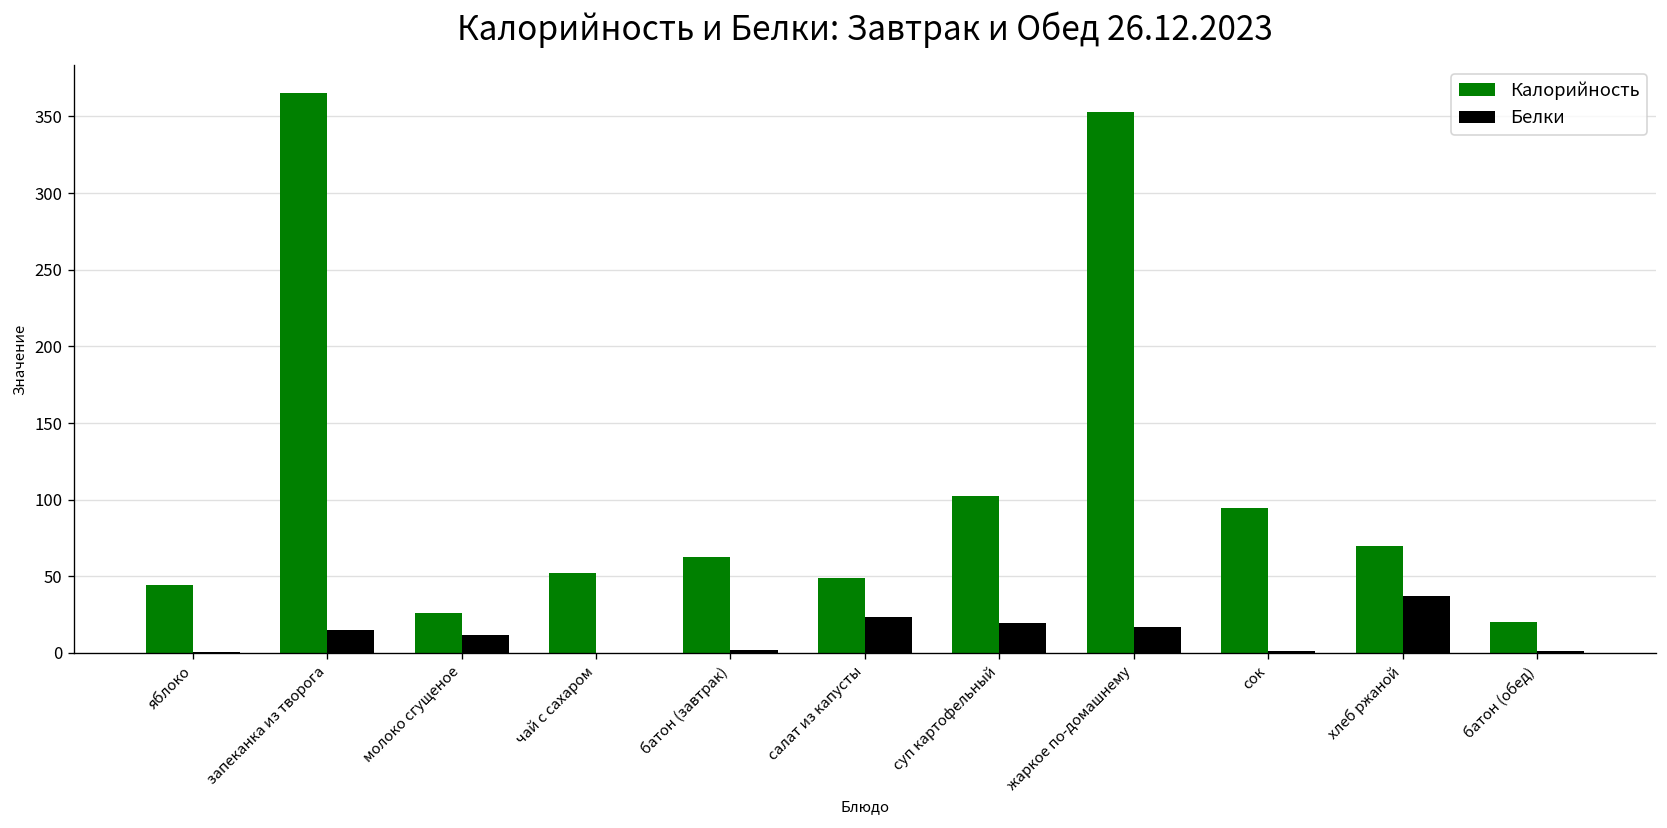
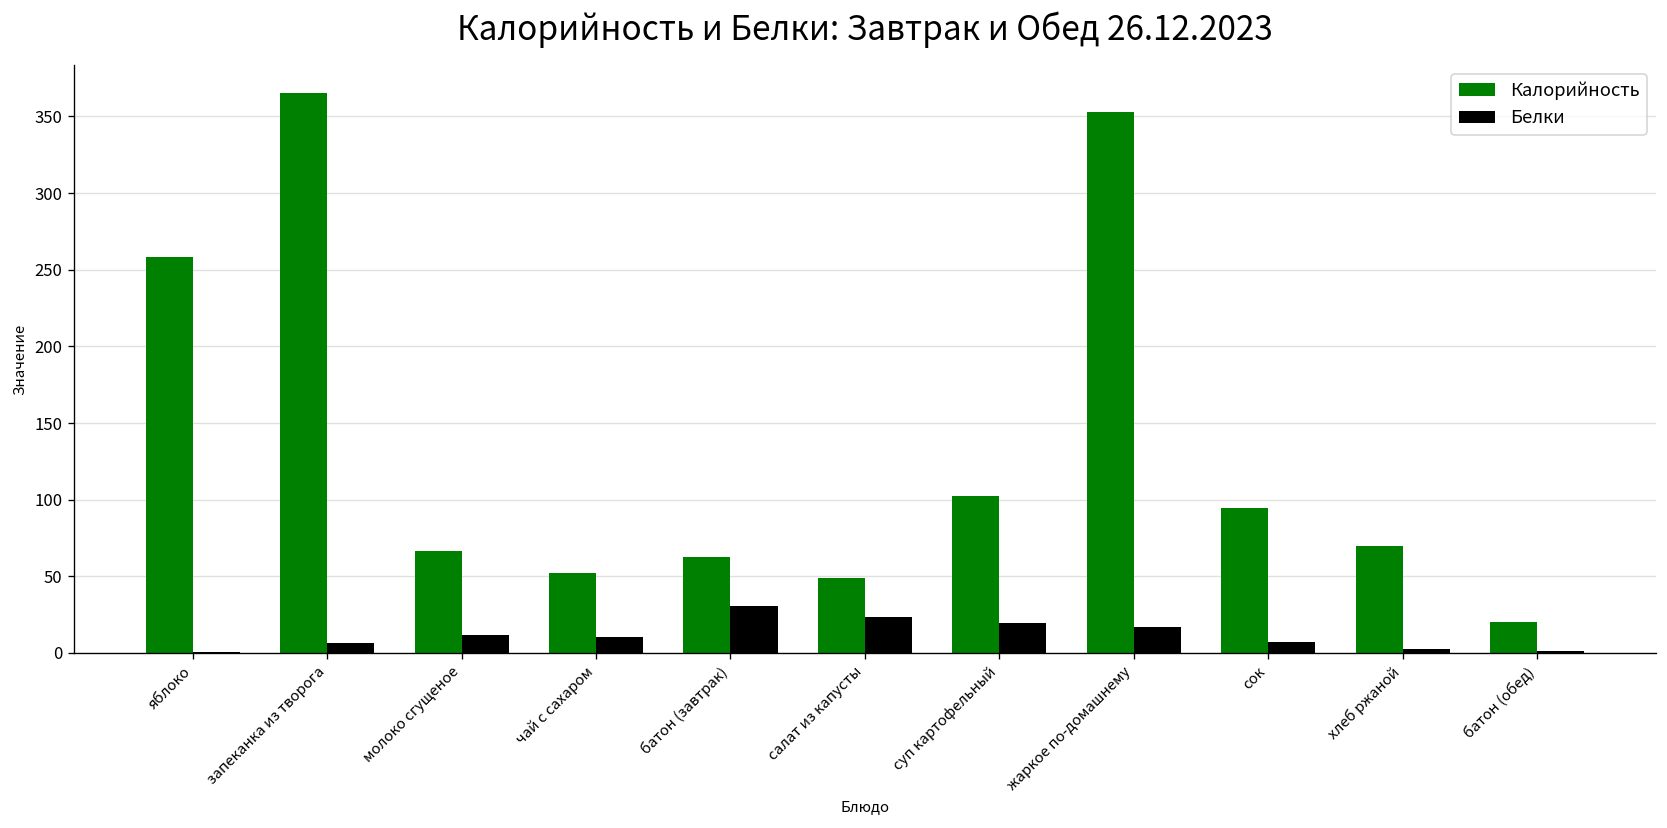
Калорийность, яблоко: 44 -> 258
Белки, запеканка из творога: 15 -> 6
Калорийность, молоко сгущеное: 26 -> 67
Белки, чай с сахаром: 0 -> 11
Белки, батон (завтрак): 2 -> 31
Белки, сок: 1 -> 7
Белки, хлеб ржаной: 37 -> 3
